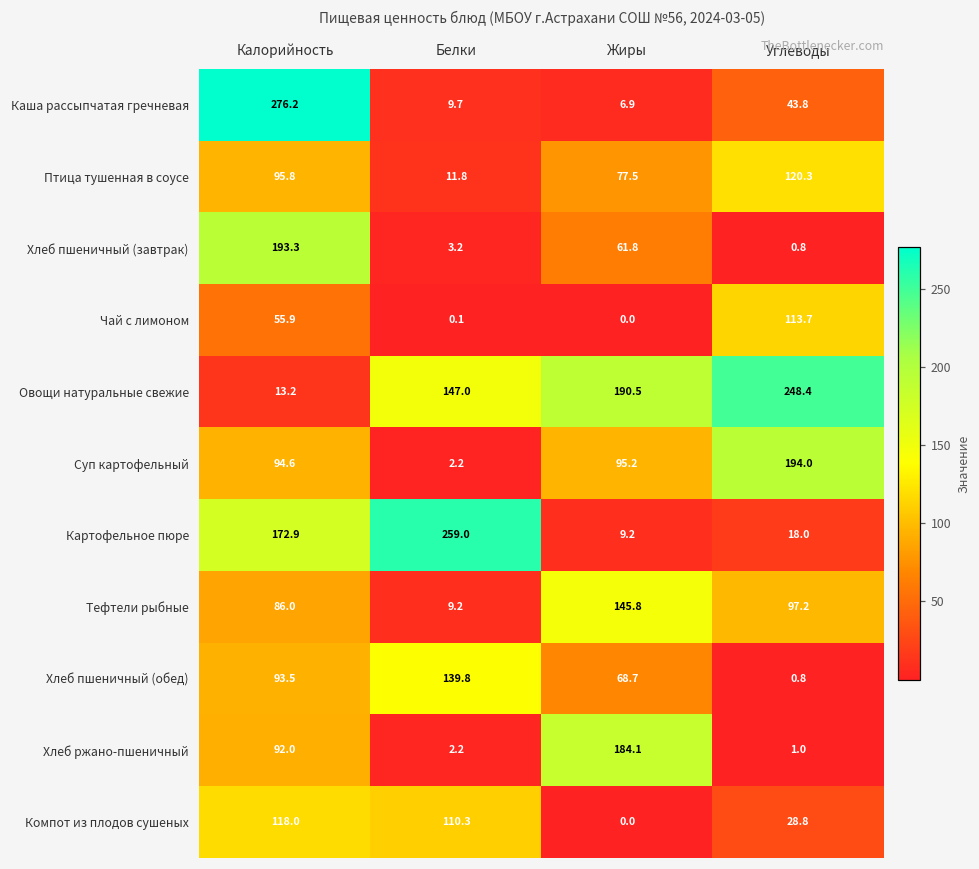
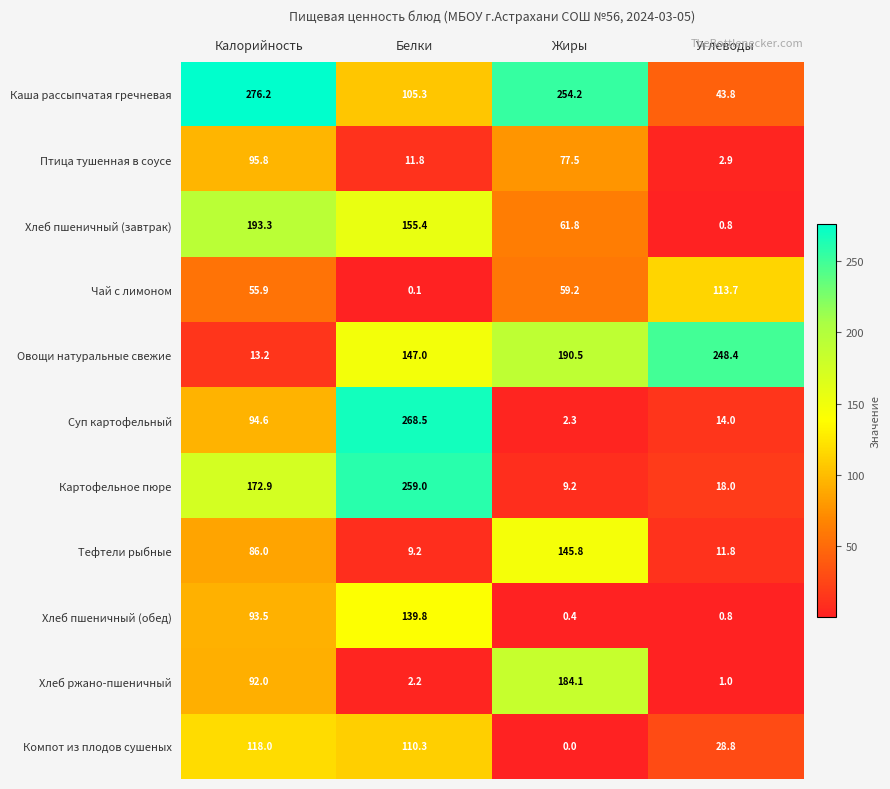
Каша рассыпчатая гречневая, Белки: 9.7 -> 105.3
Каша рассыпчатая гречневая, Жиры: 6.9 -> 254.2
Птица тушенная в соусе, Углеводы: 120.3 -> 2.9
Хлеб пшеничный (завтрак), Белки: 3.2 -> 155.4
Чай с лимоном, Жиры: 0.0 -> 59.2
Суп картофельный, Белки: 2.2 -> 268.5
Суп картофельный, Жиры: 95.2 -> 2.3
Суп картофельный, Углеводы: 194.0 -> 14.0
Тефтели рыбные, Углеводы: 97.2 -> 11.8
Хлеб пшеничный (обед), Жиры: 68.7 -> 0.4
